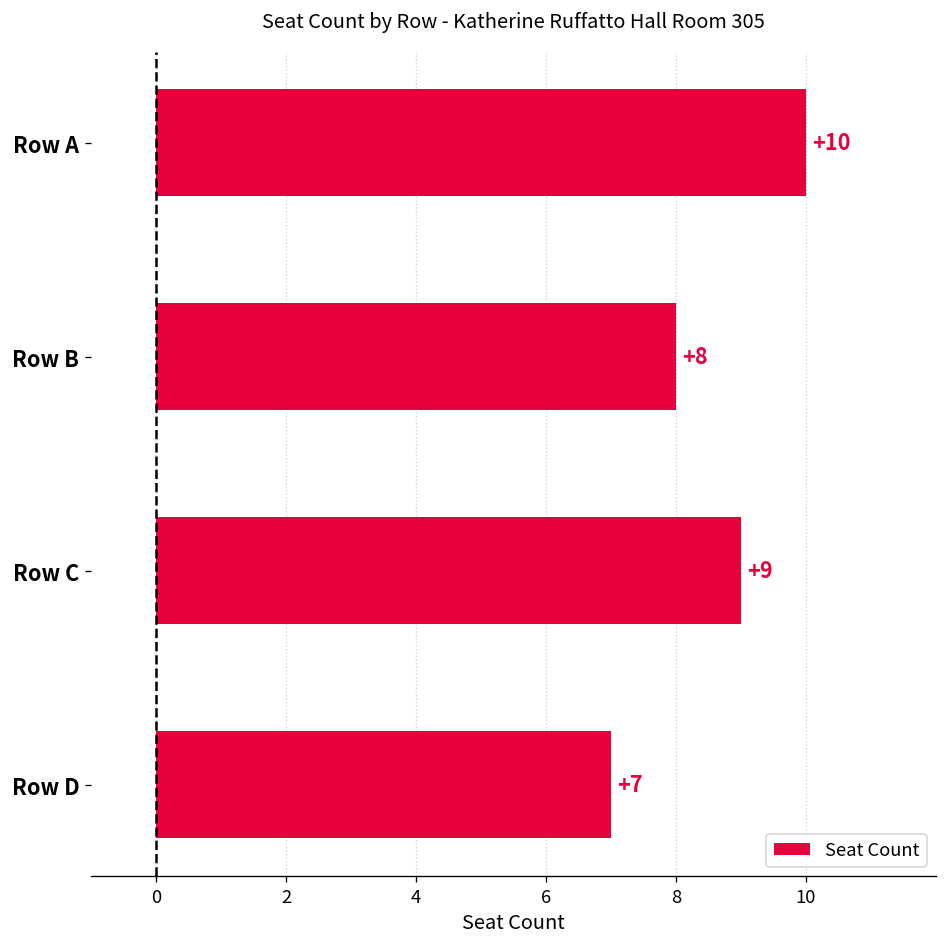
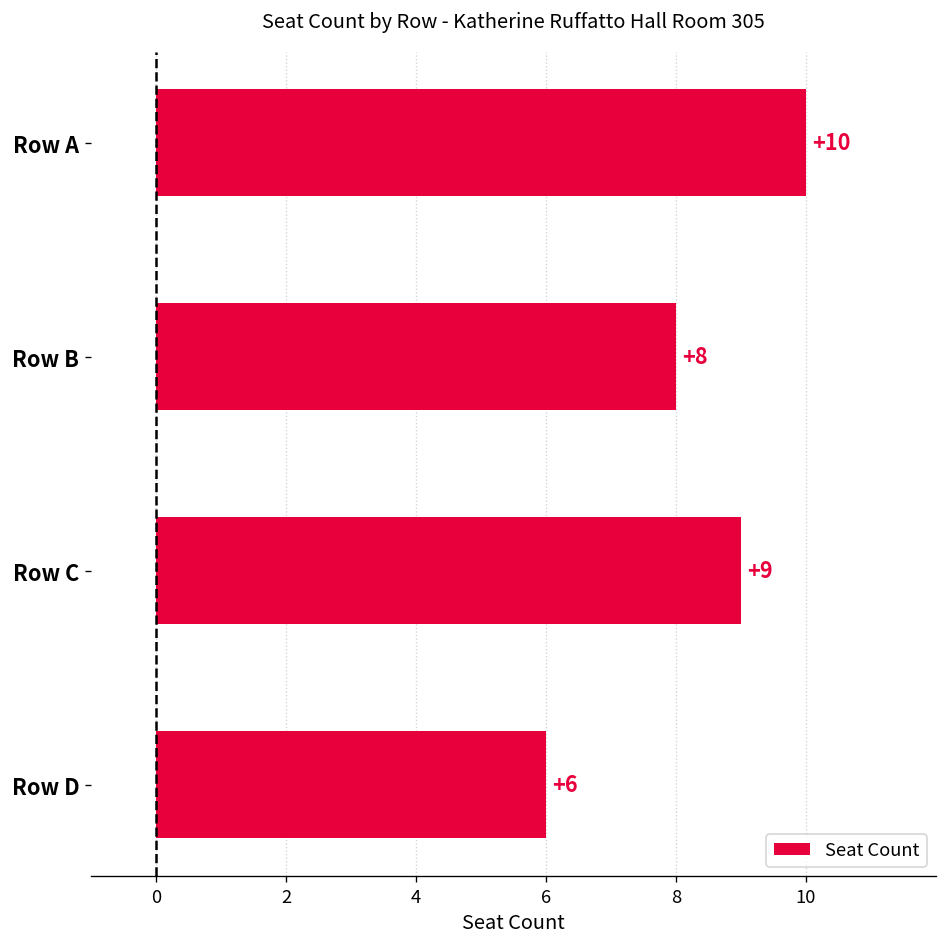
Row D: +7 -> +6
